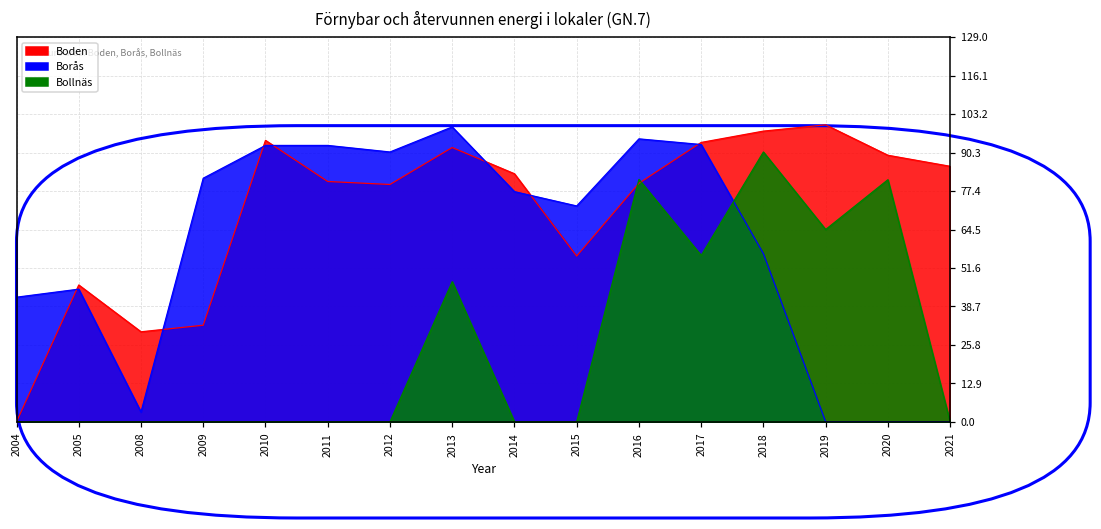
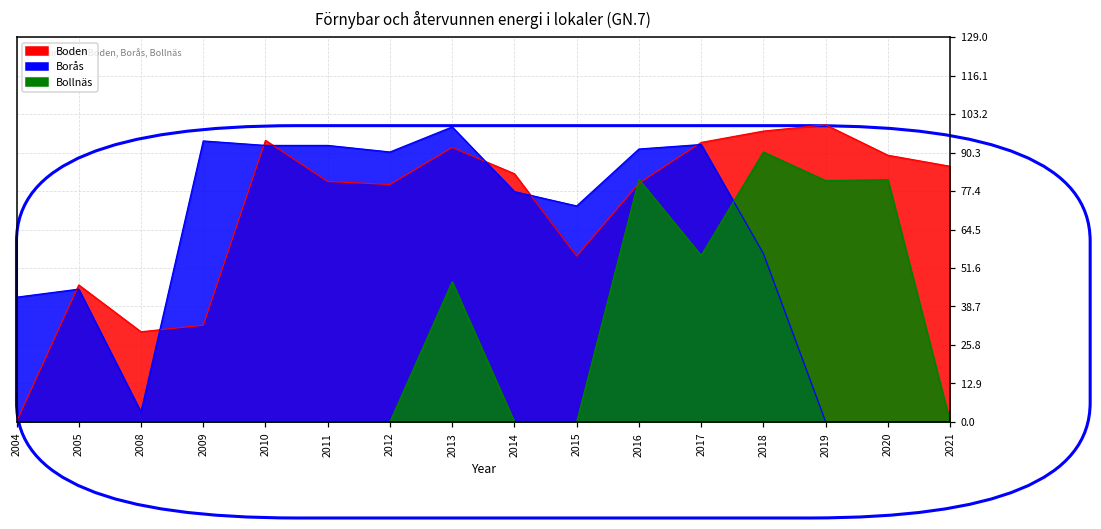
Borås, 2009: 82 -> 94
Borås, 2016: 95 -> 92
Bollnäs, 2019: 65 -> 81
